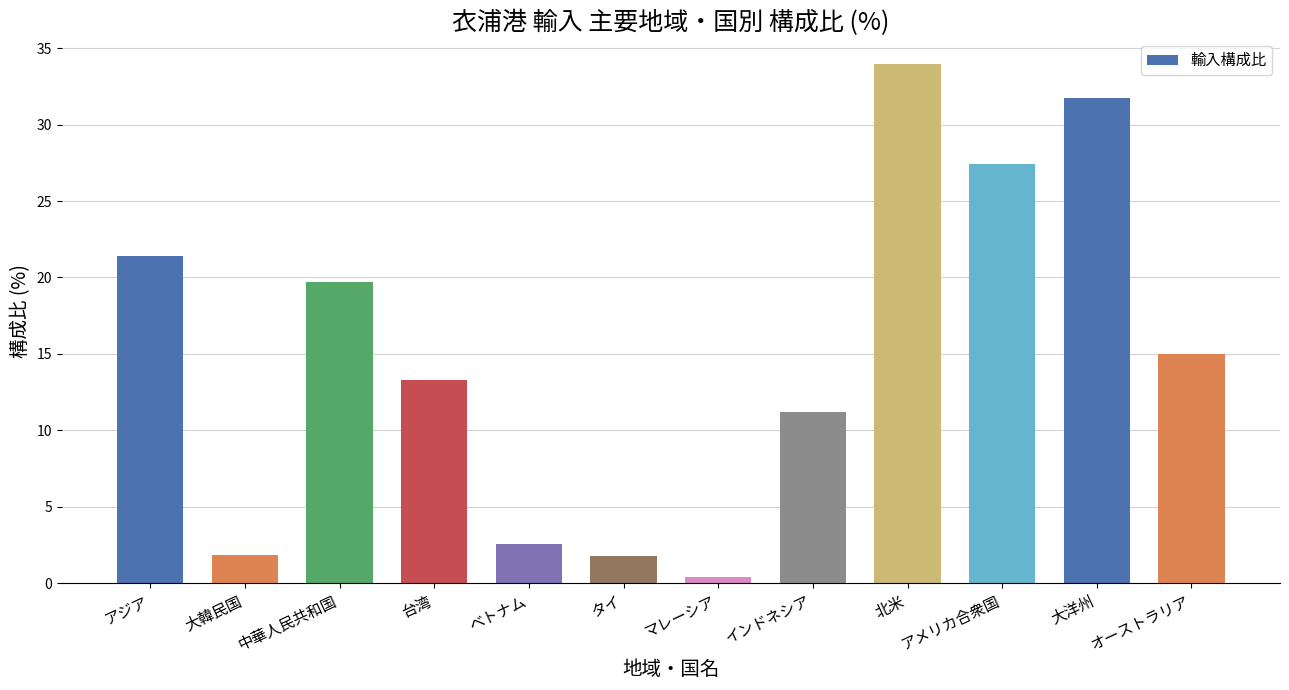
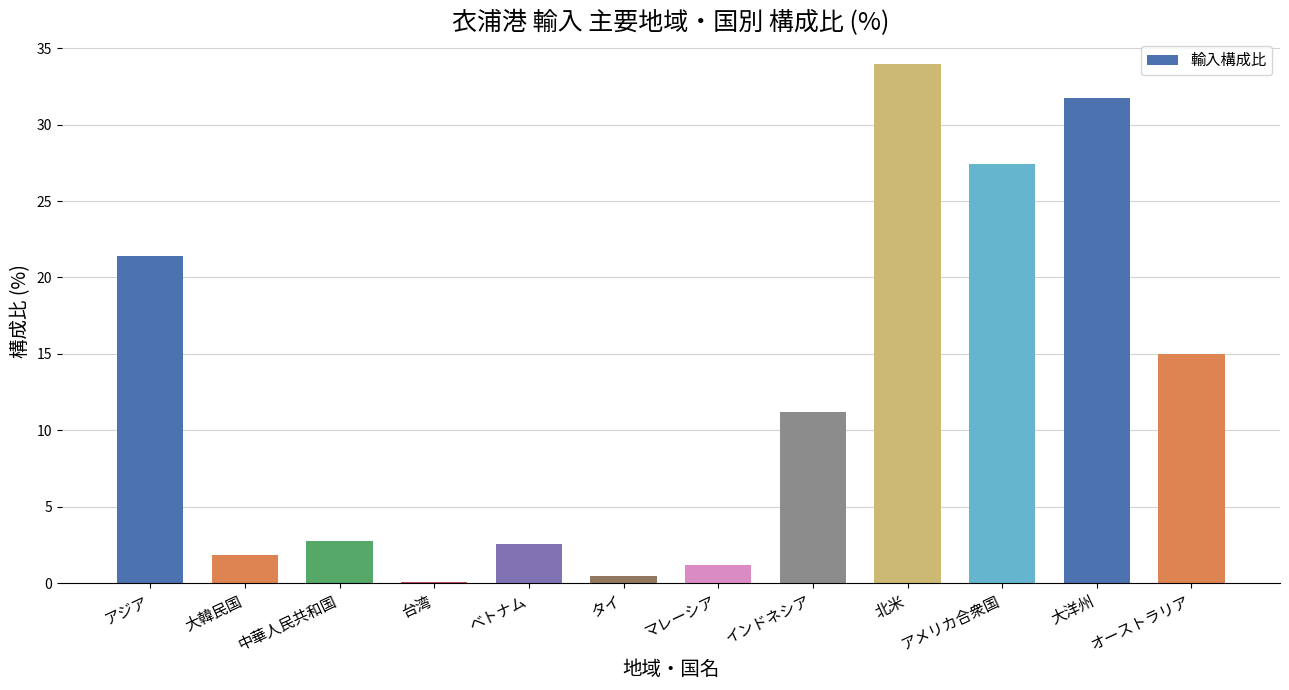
中華人民共和国: 19.7 -> 2.7
台湾: 13.3 -> 0.1
タイ: 1.8 -> 0.5
マレーシア: 0.4 -> 1.2
